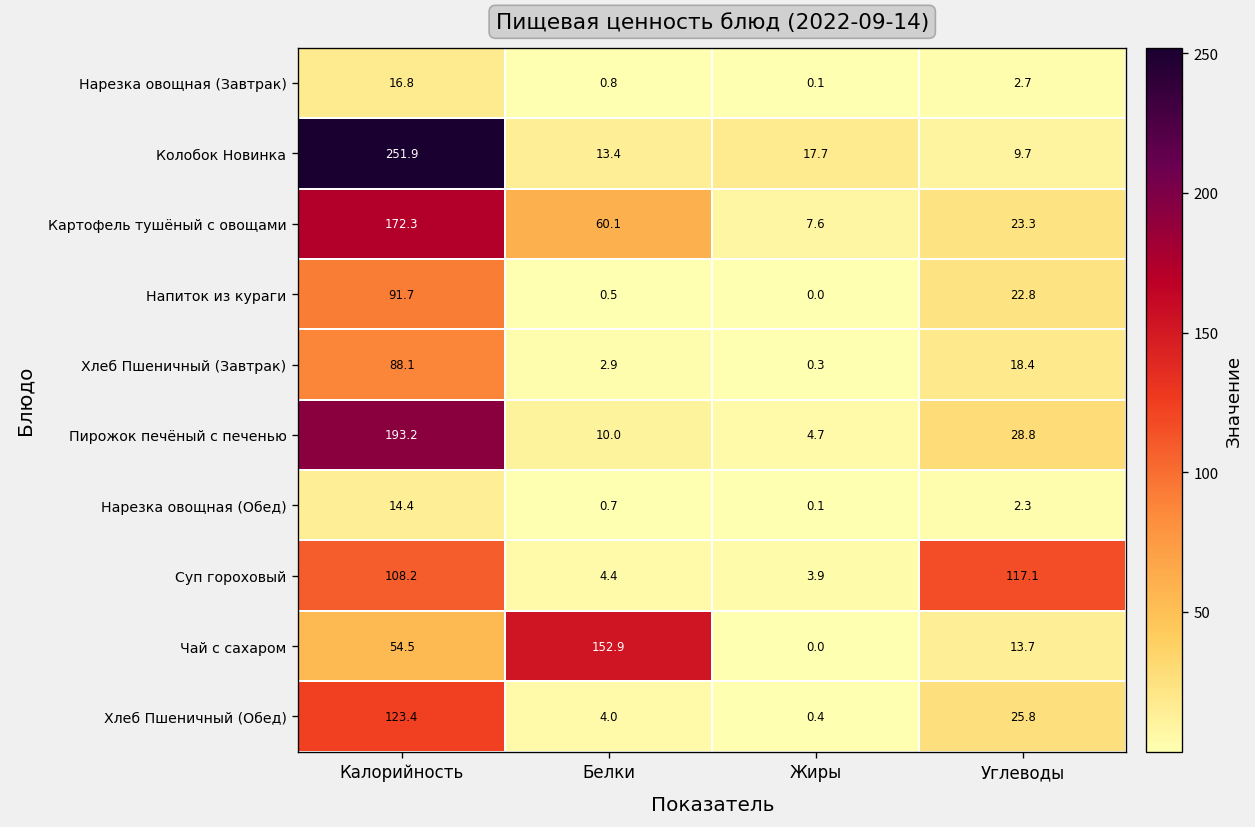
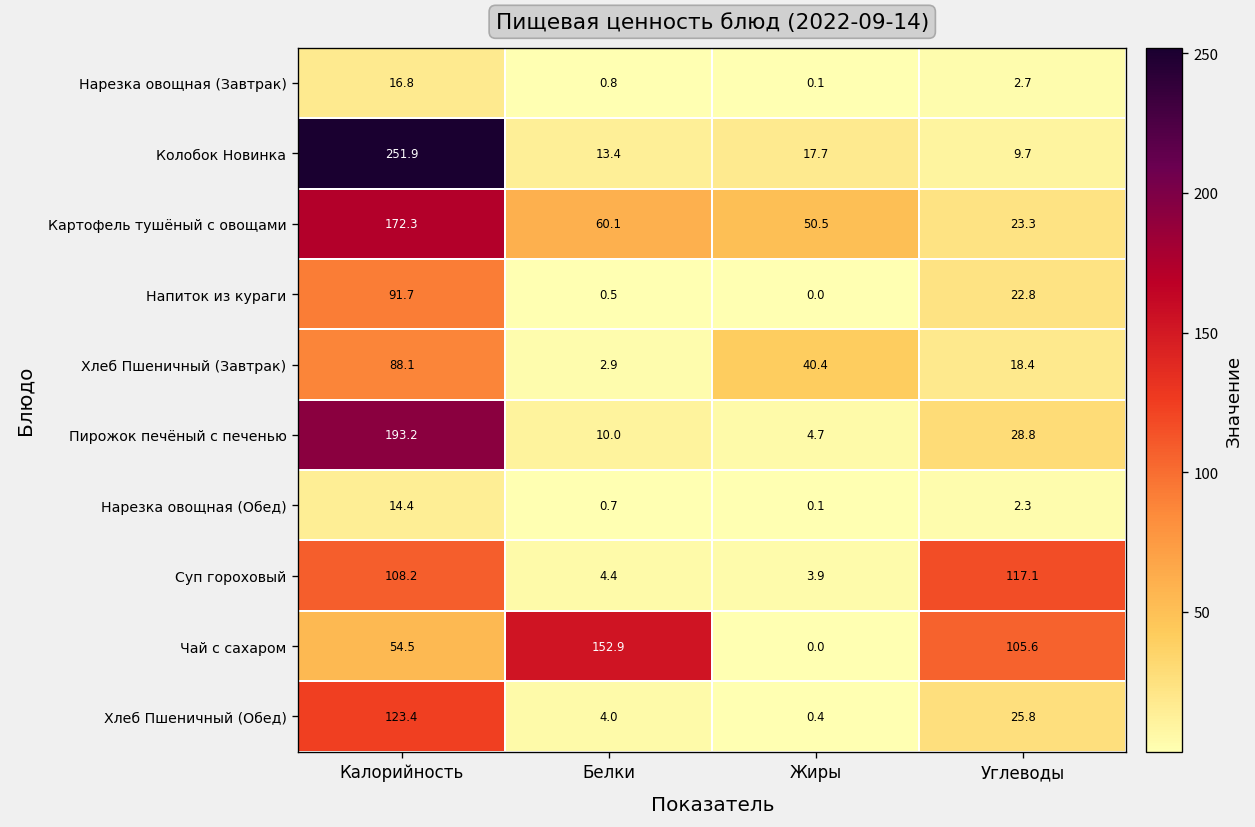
Картофель тушёный с овощами, Жиры: 7.6 -> 50.5
Хлеб Пшеничный (Завтрак), Жиры: 0.3 -> 40.4
Чай с сахаром, Углеводы: 13.7 -> 105.6
